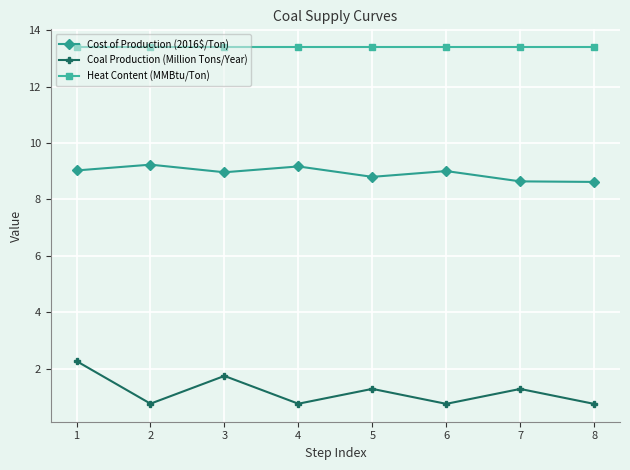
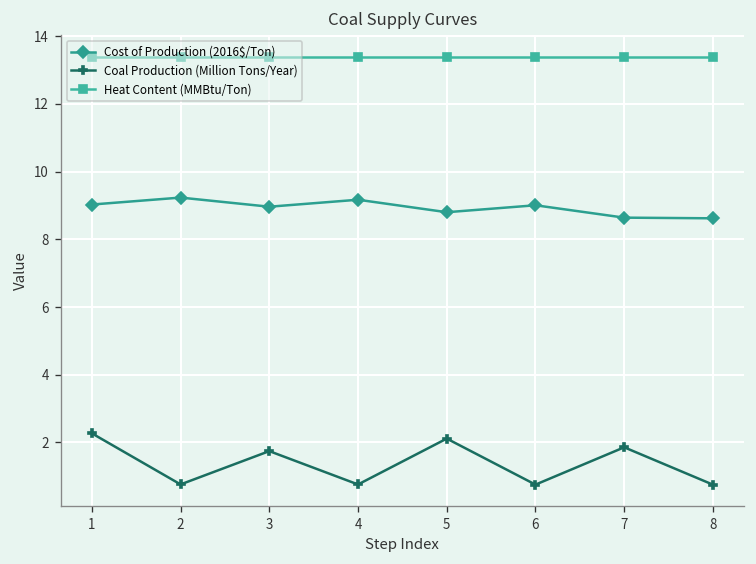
Coal Production (Million Tons/Year), 5: 1.3 -> 2.1
Coal Production (Million Tons/Year), 7: 1.3 -> 1.9
